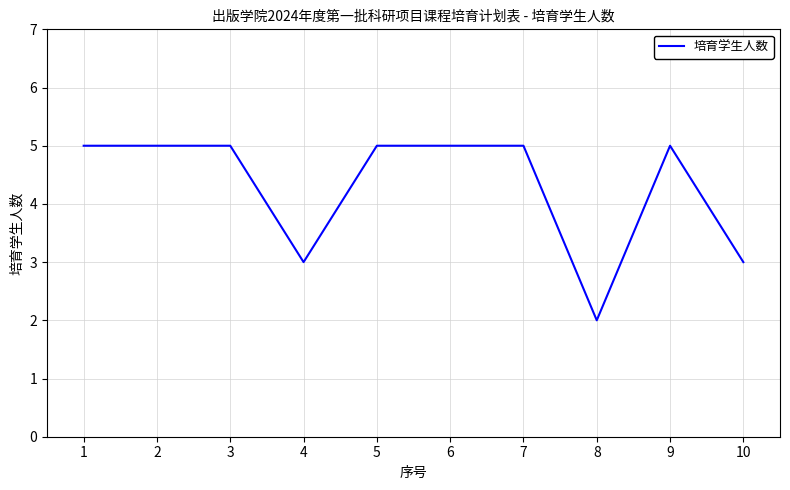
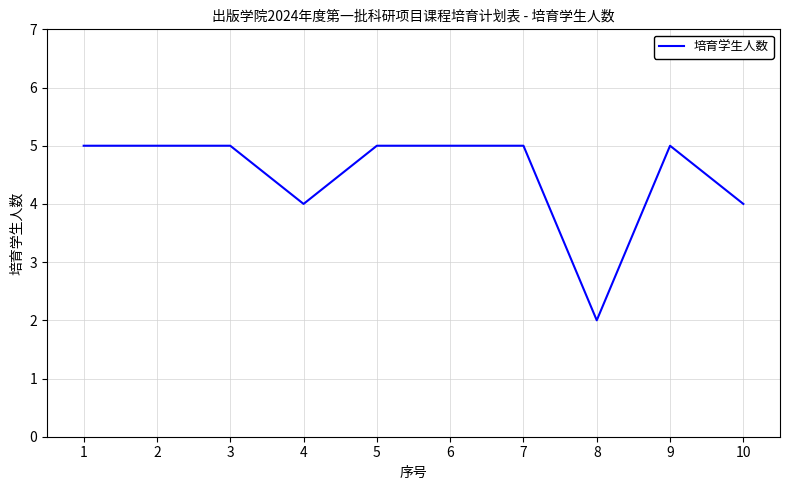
4: 3 -> 4
10: 3 -> 4
